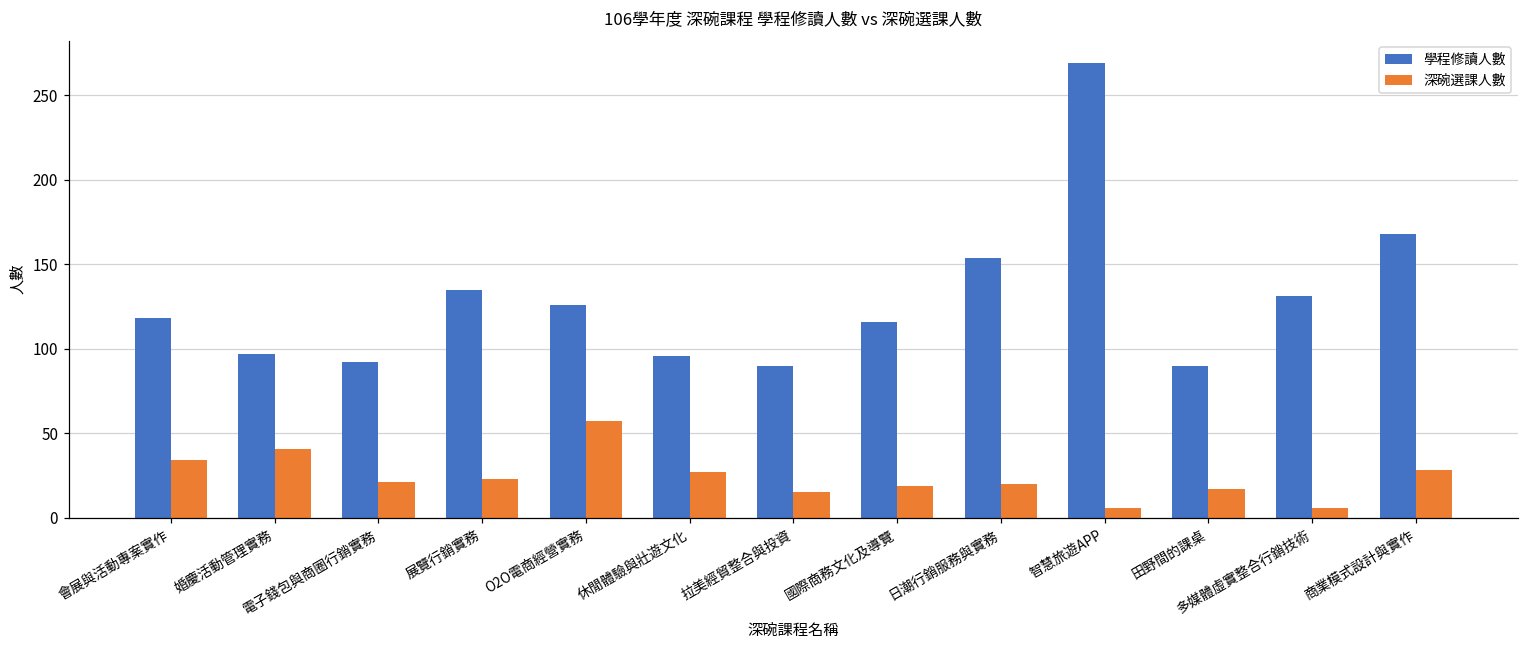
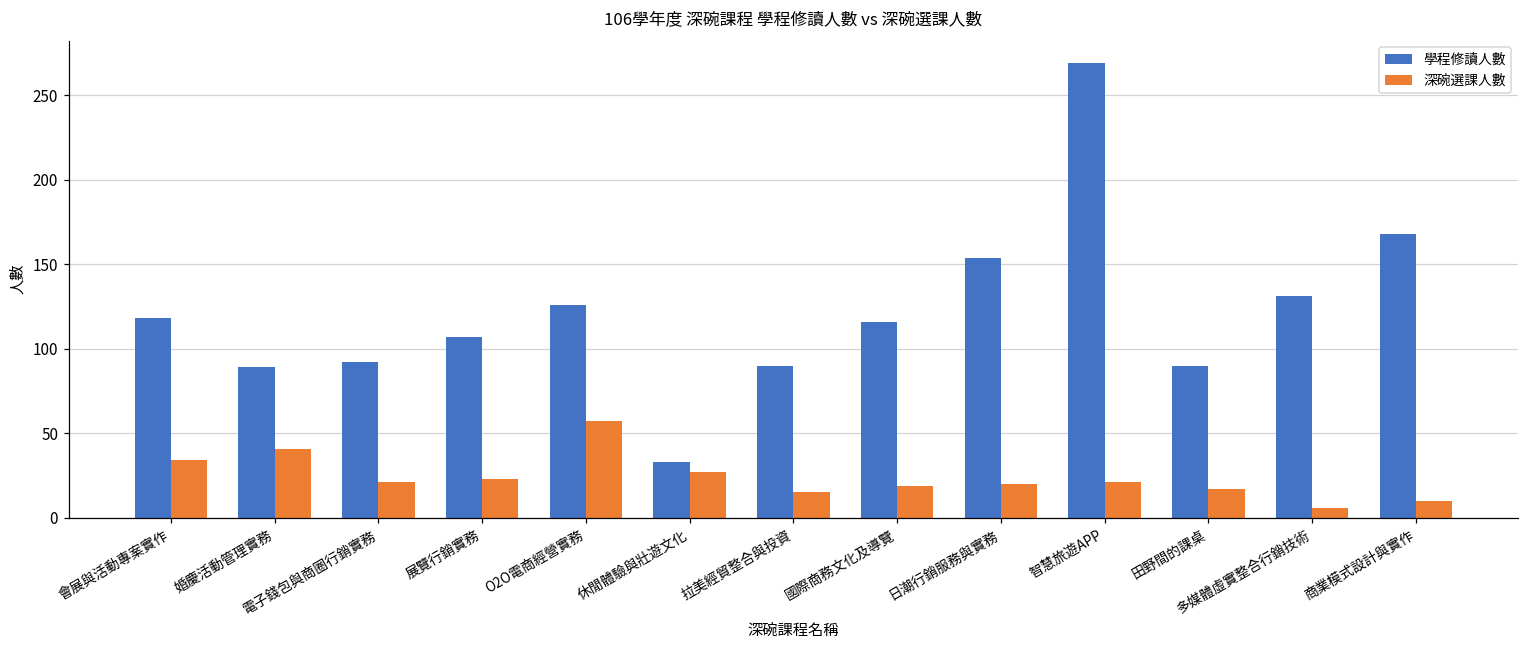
學程修讀人數, 婚慶活動管理實務: 97 -> 89
學程修讀人數, 展覽行銷實務: 135 -> 107
學程修讀人數, 休閒體驗與壯遊文化: 96 -> 33
深碗選課人數, 智慧旅遊APP: 6 -> 21
深碗選課人數, 商業模式設計與實作: 28 -> 10
